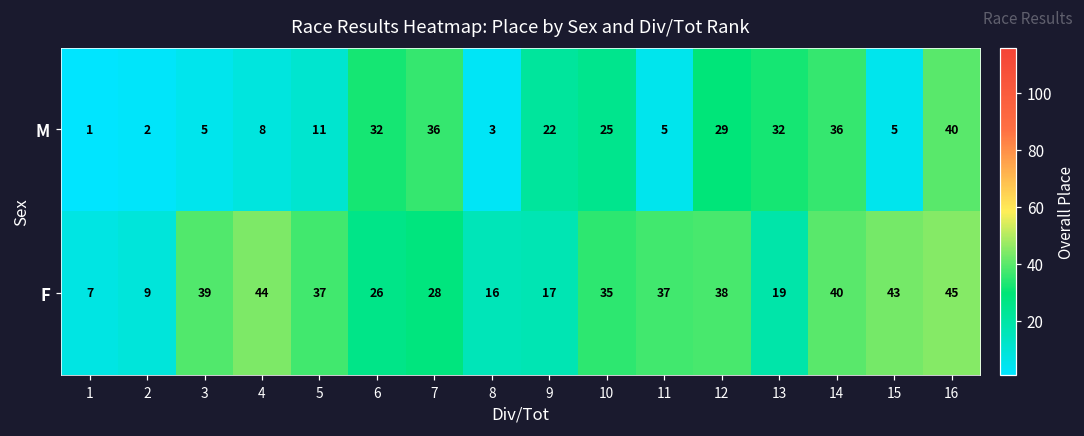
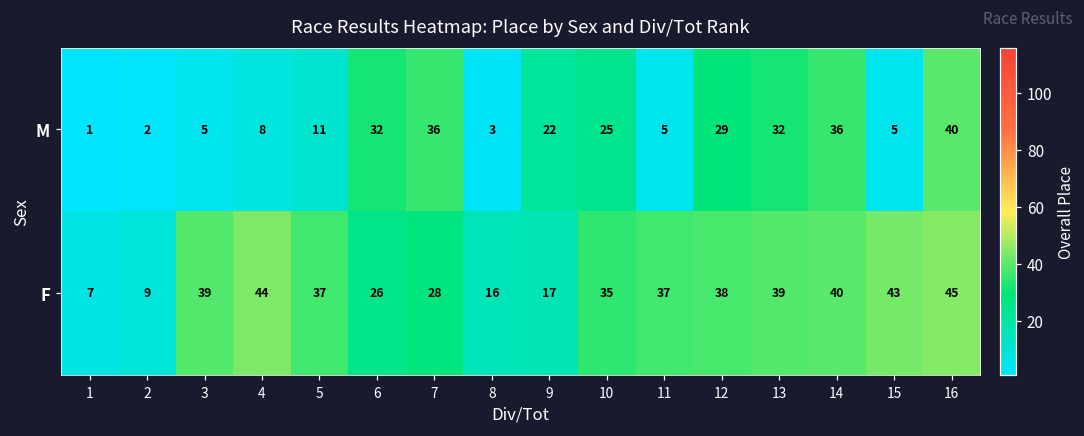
F, 13: 19 -> 39
